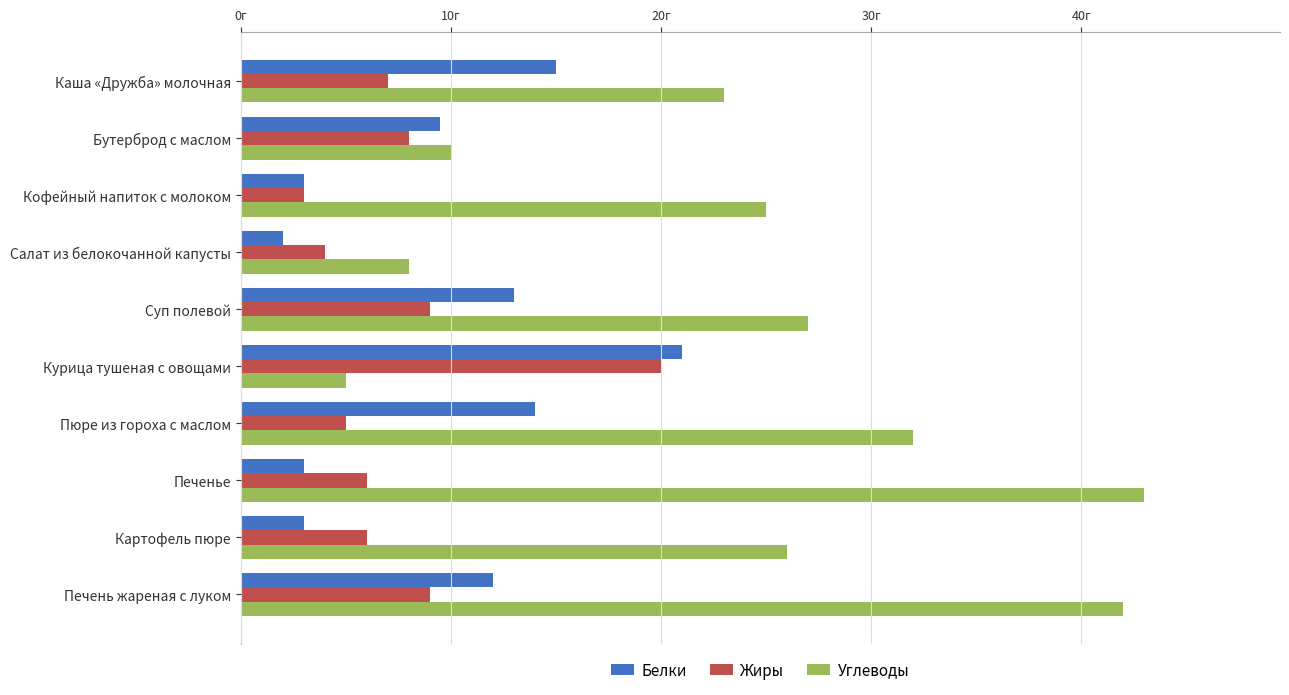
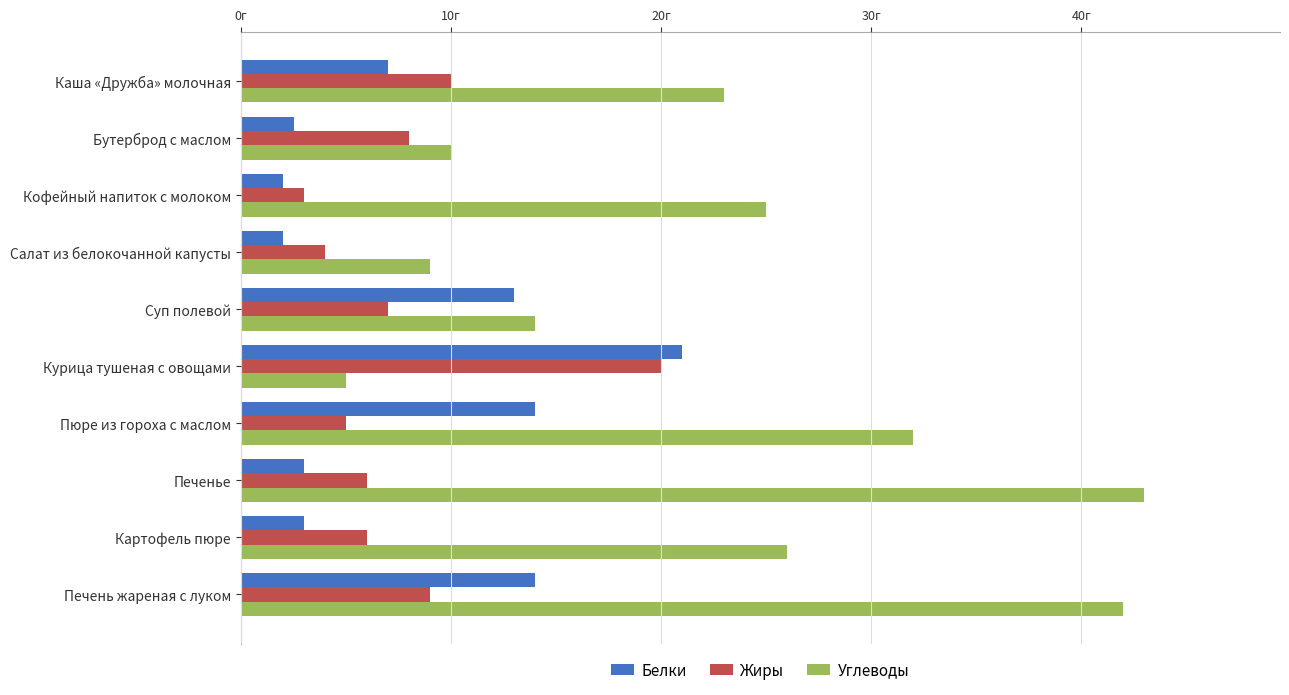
Белки, Каша «Дружба» молочная: 15г -> 7г
Жиры, Каша «Дружба» молочная: 7г -> 10г
Белки, Бутерброд с маслом: 9.5г -> 2.5г
Белки, Кофейный напиток с молоком: 3г -> 2г
Углеводы, Салат из белокочанной капусты: 8г -> 9г
Жиры, Суп полевой: 9г -> 7г
Углеводы, Суп полевой: 27г -> 14г
Белки, Печень жареная с луком: 12г -> 14г
